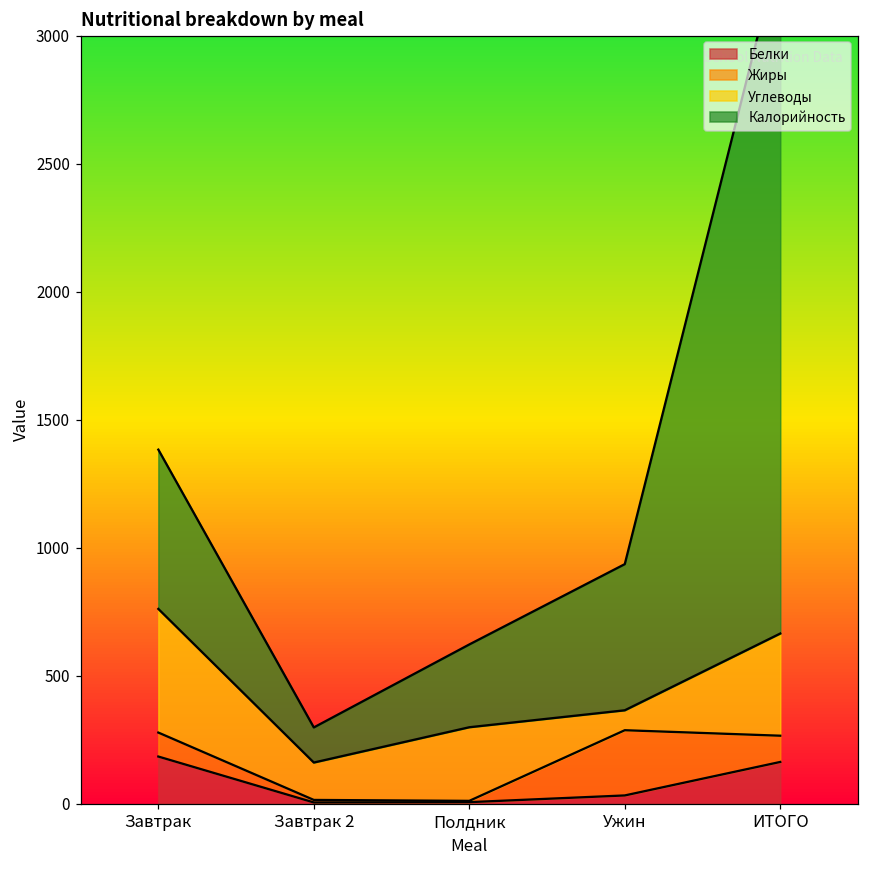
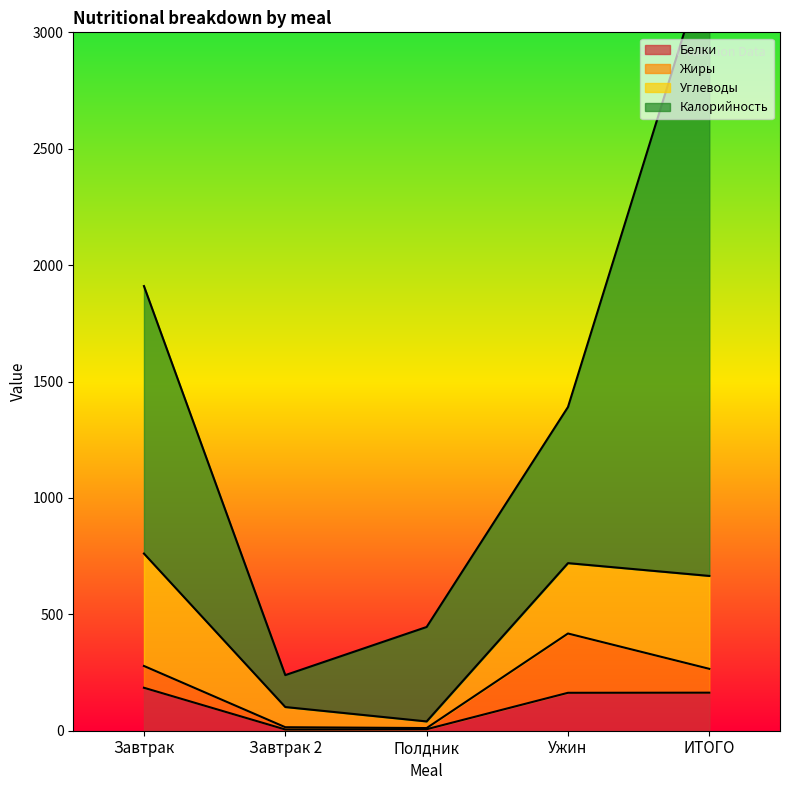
Калорийность, Завтрак: 620 -> 1150
Углеводы, Завтрак 2: 150 -> 90
Углеводы, Полдник: 290 -> 30
Калорийность, Полдник: 320 -> 410
Белки, Ужин: 30 -> 160
Углеводы, Ужин: 80 -> 300
Калорийность, Ужин: 570 -> 670
